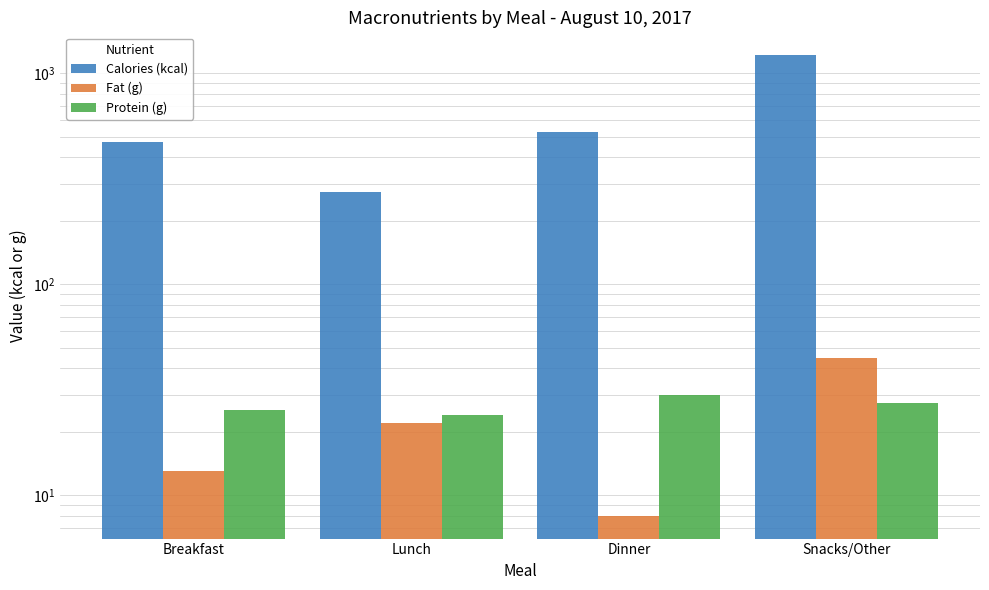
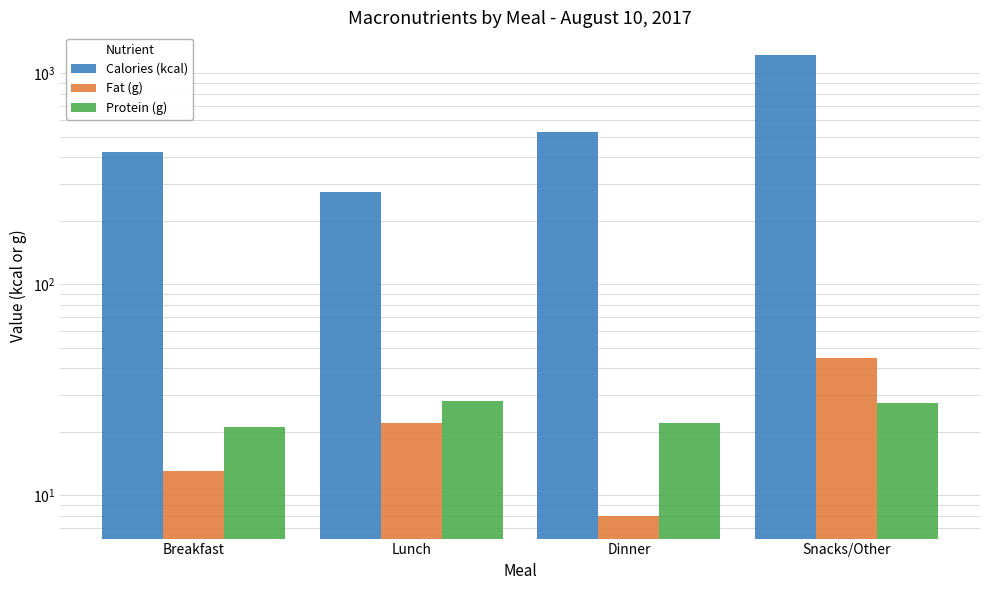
Calories (kcal), Breakfast: 480 -> 420
Protein (g), Breakfast: 25 -> 21
Protein (g), Lunch: 24 -> 28
Protein (g), Dinner: 30 -> 22
